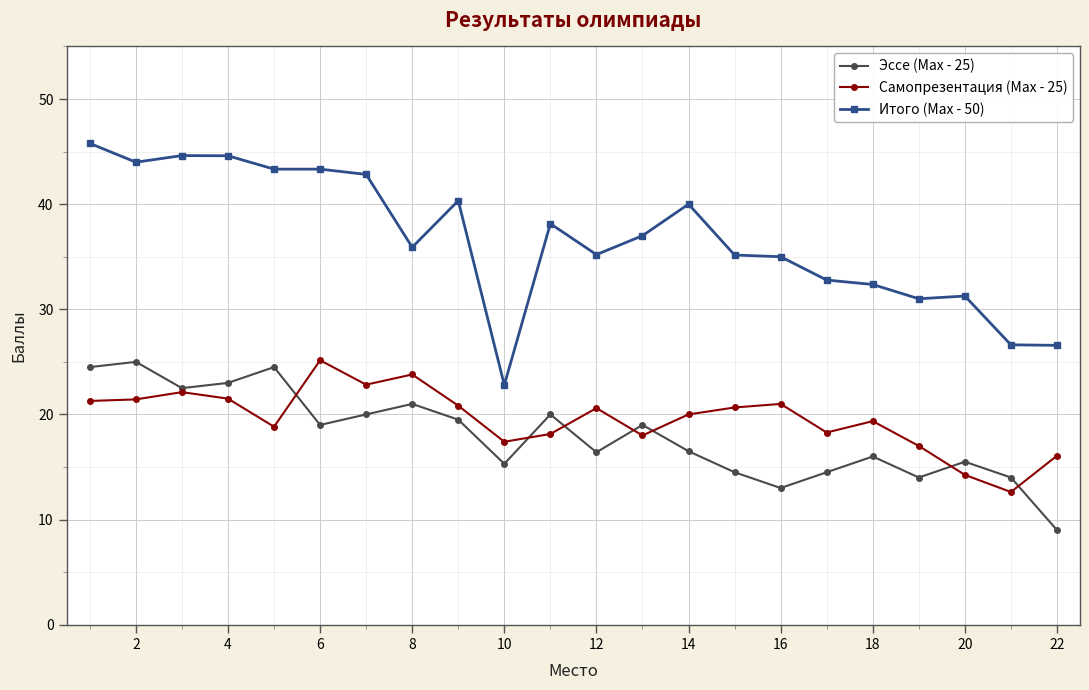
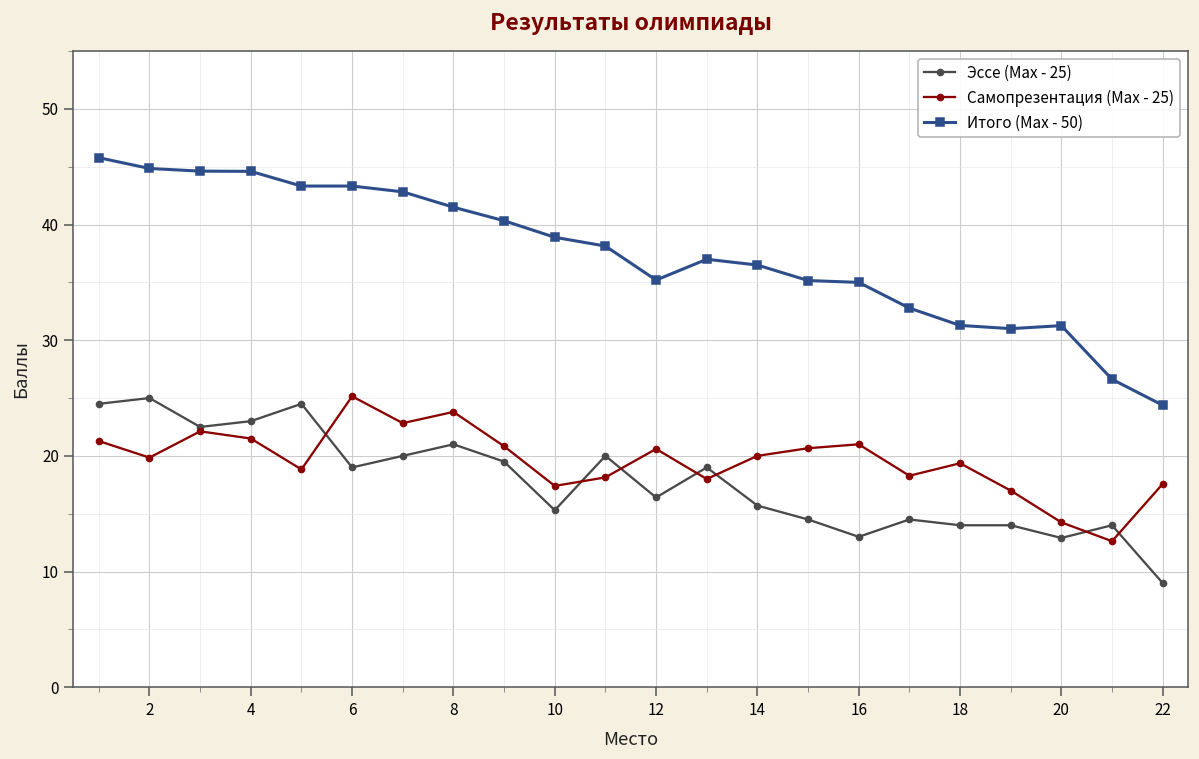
Самопрезентация (Max - 25), 2: 21.4 -> 19.9
Итого (Max - 50), 2: 44.0 -> 44.9
Итого (Max - 50), 8: 35.9 -> 41.5
Итого (Max - 50), 10: 22.8 -> 38.9
Эссе (Max - 25), 14: 16.5 -> 15.7
Итого (Max - 50), 14: 40.0 -> 36.5
Эссе (Max - 25), 18: 16 -> 14
Итого (Max - 50), 18: 32.4 -> 31.3
Эссе (Max - 25), 20: 15.5 -> 12.9
Самопрезентация (Max - 25), 22: 16.1 -> 17.6
Итого (Max - 50), 22: 26.6 -> 24.4
